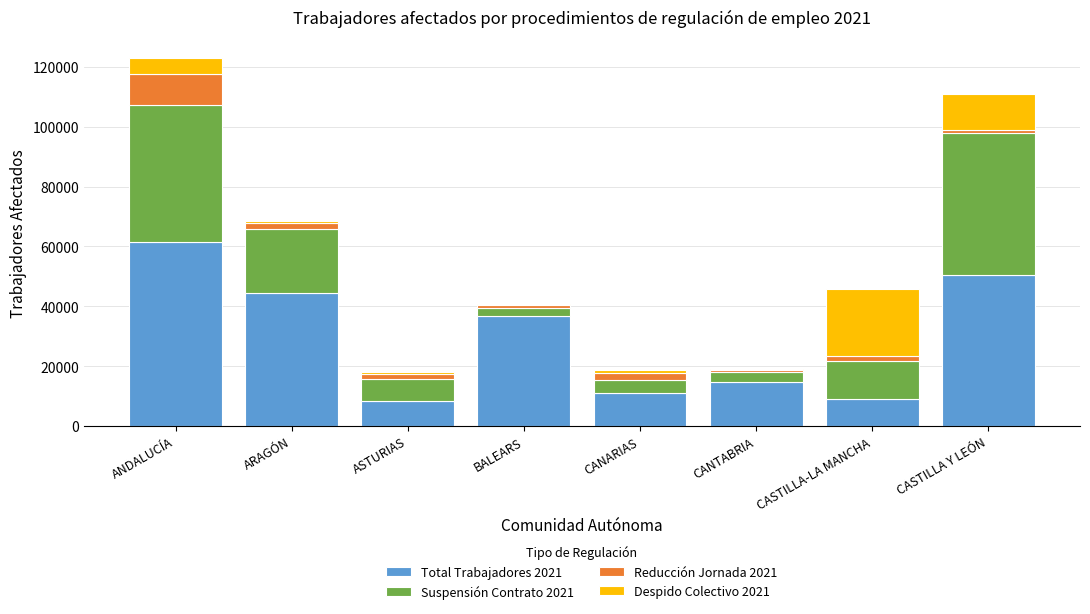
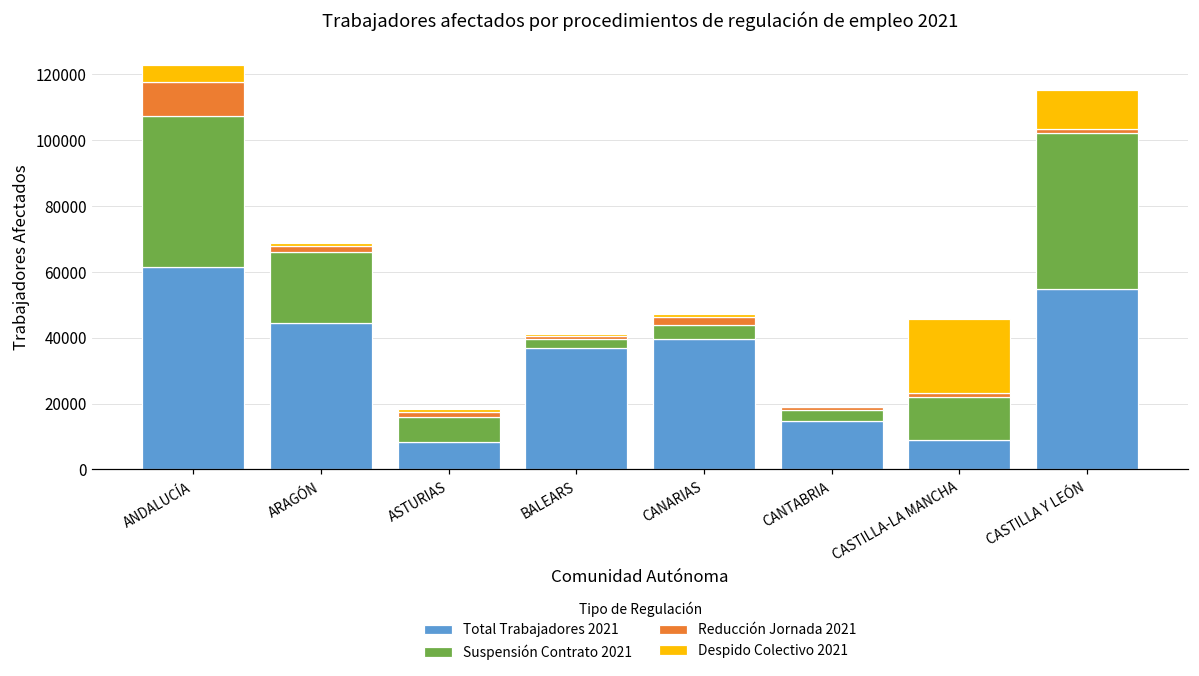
Total Trabajadores 2021, CANARIAS: 11000 -> 40000
Total Trabajadores 2021, CASTILLA Y LEÓN: 50000 -> 55000
